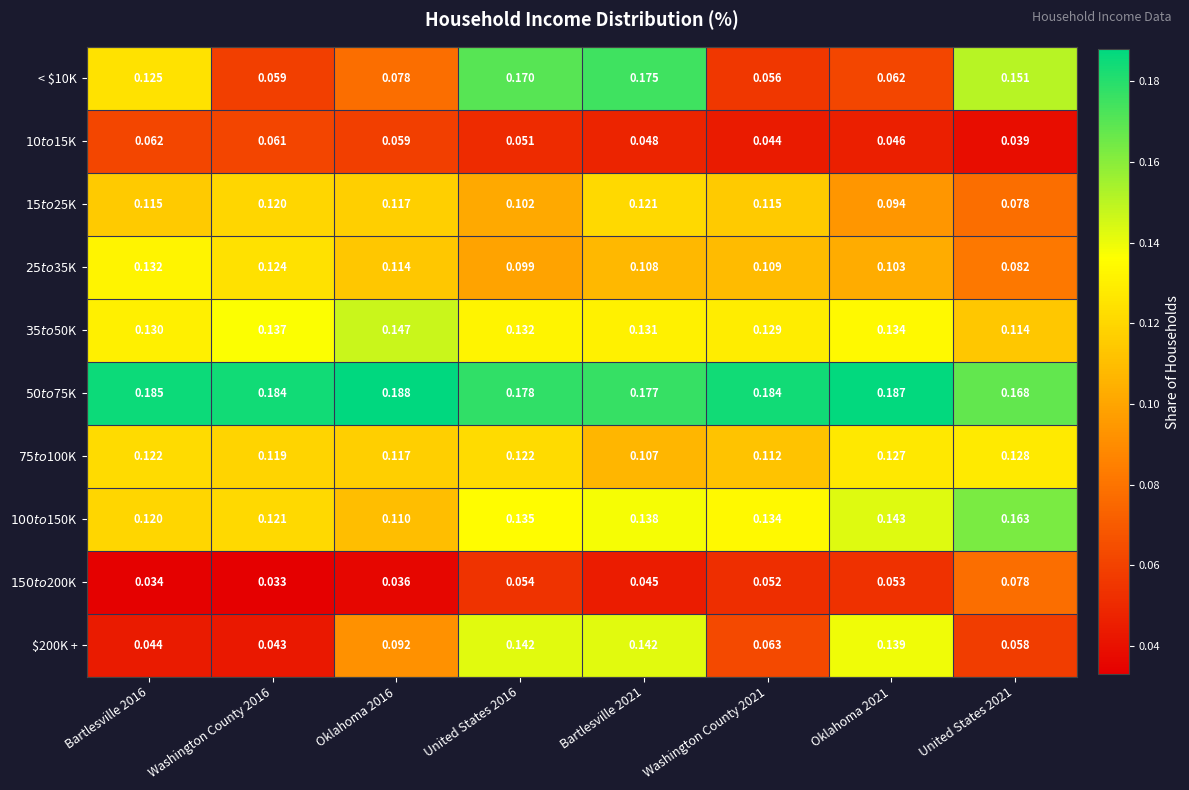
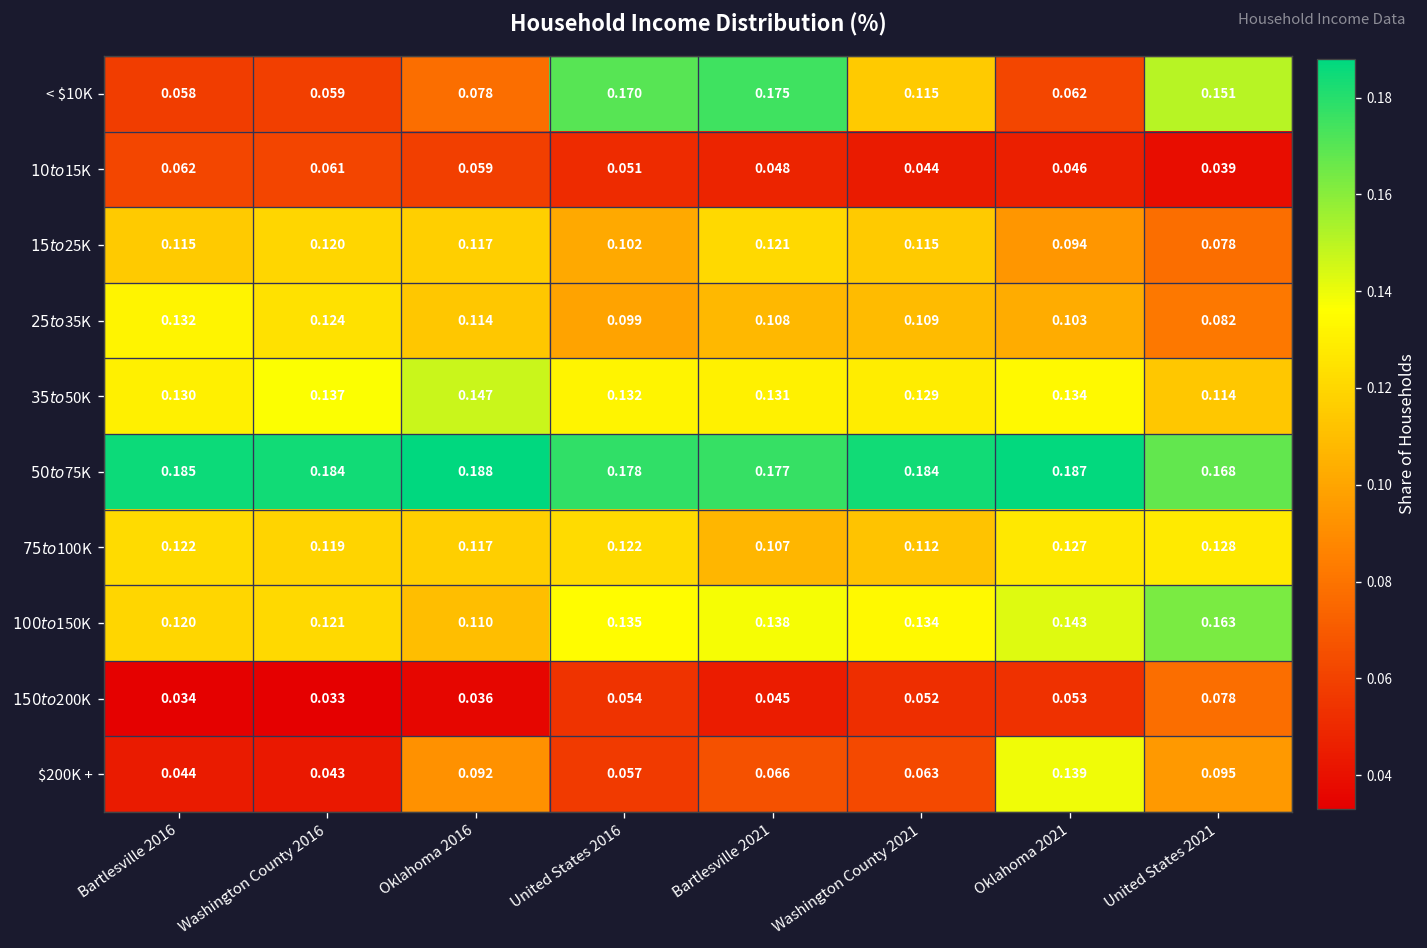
< $10K, Bartlesville 2016: 0.125 -> 0.058
< $10K, Washington County 2021: 0.056 -> 0.115
$200K +, United States 2016: 0.142 -> 0.057
$200K +, Bartlesville 2021: 0.142 -> 0.066
$200K +, United States 2021: 0.058 -> 0.095
